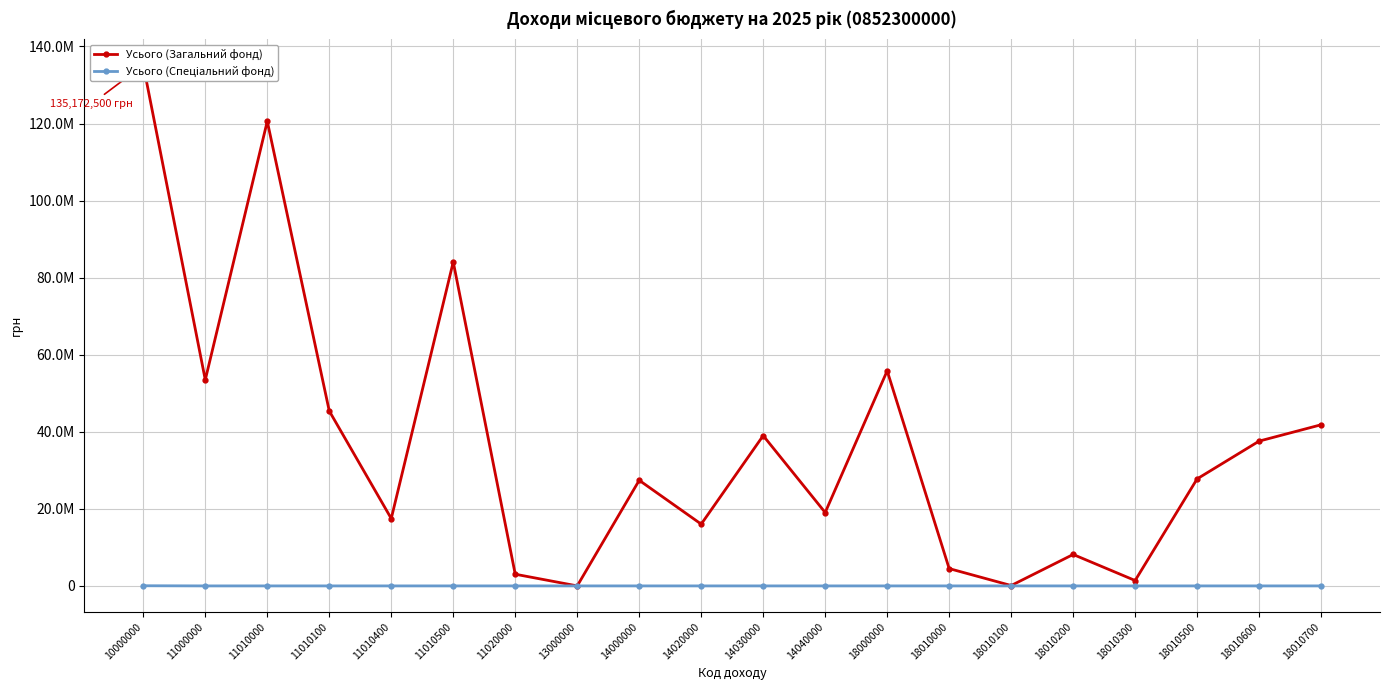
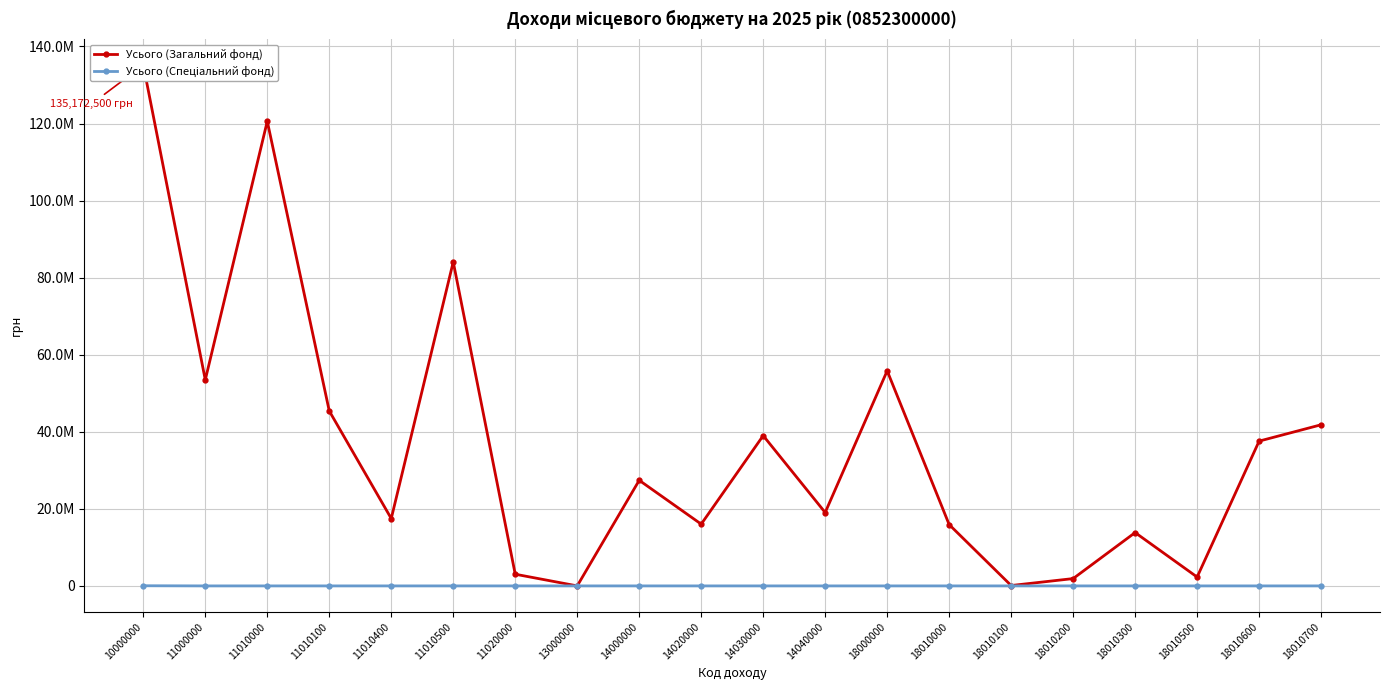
Усього (Загальний фонд), 18010000: 4000000 -> 16000000
Усього (Загальний фонд), 18010200: 8000000 -> 2000000
Усього (Загальний фонд), 18010300: 1000000 -> 14000000
Усього (Загальний фонд), 18010500: 28000000 -> 2000000
